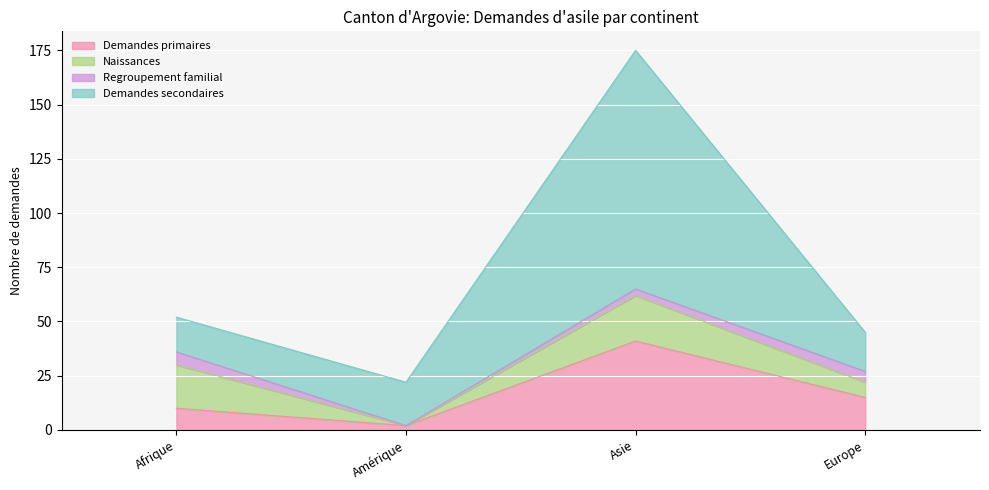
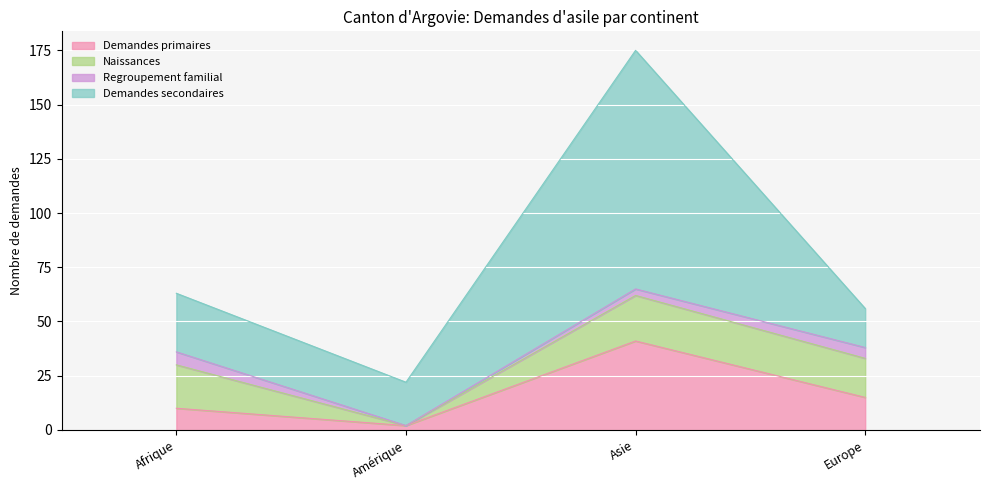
Demandes secondaires, Afrique: 16 -> 27
Naissances, Europe: 7 -> 18
